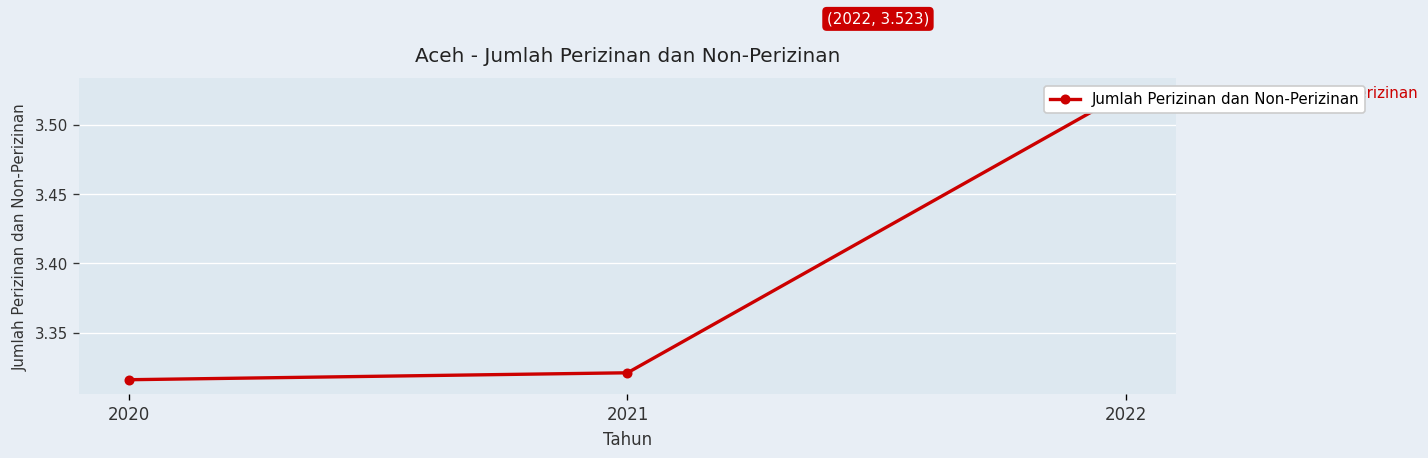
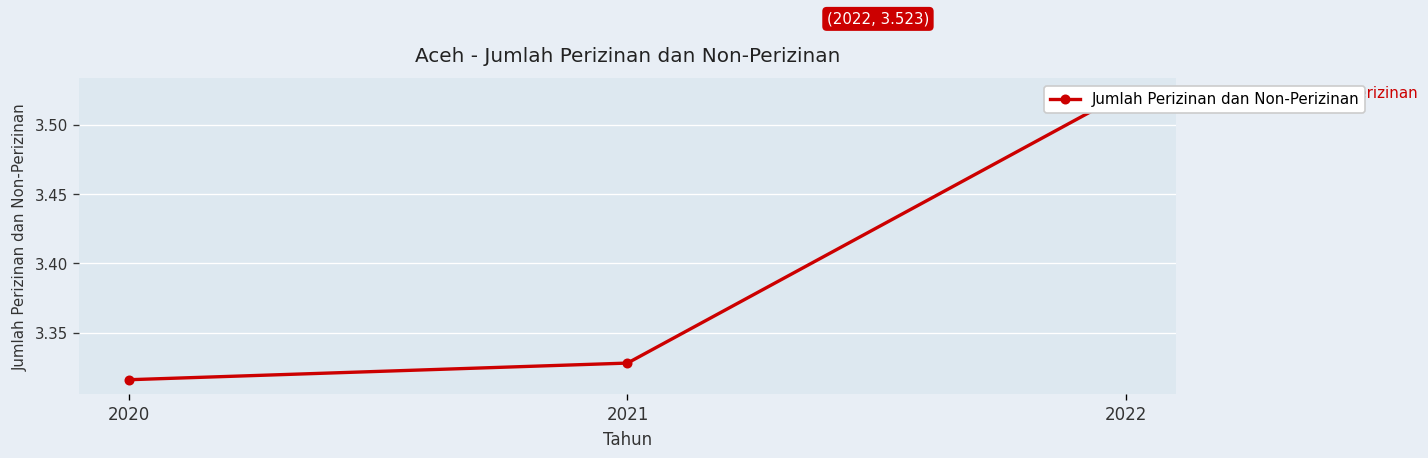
2021: 3.321 -> 3.328
